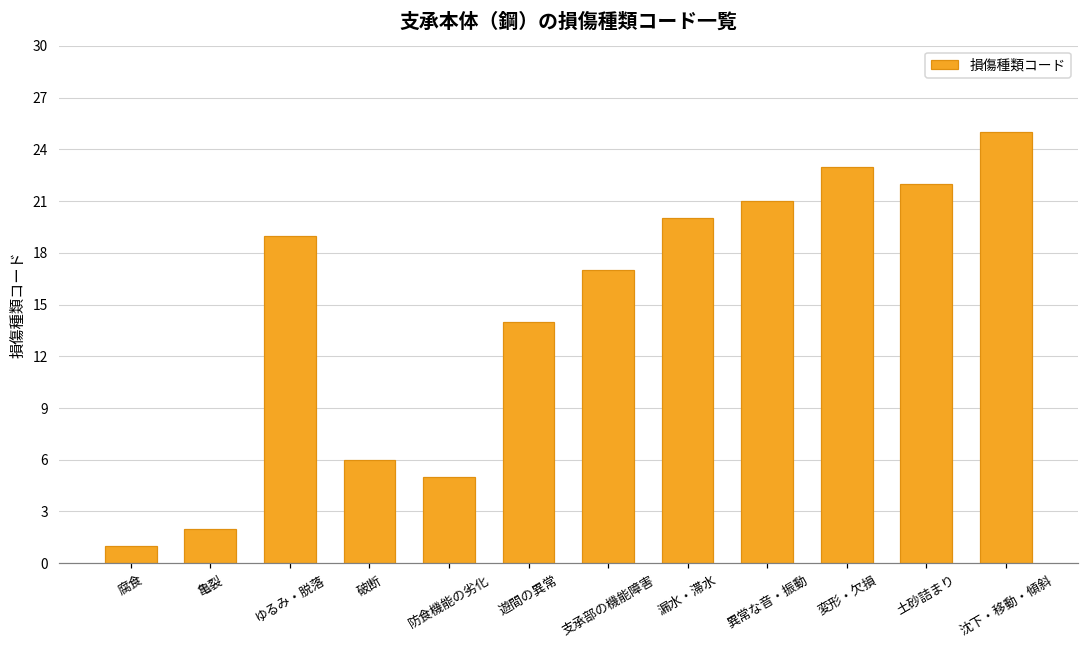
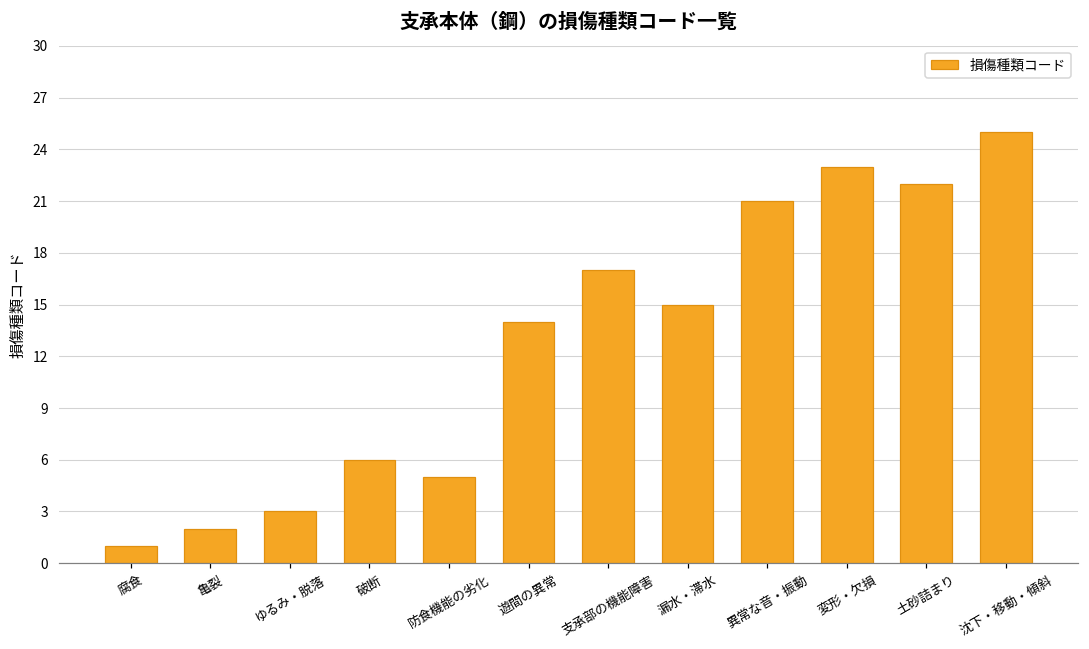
ゆるみ・脱落: 19 -> 3
漏水・滞水: 20 -> 15
